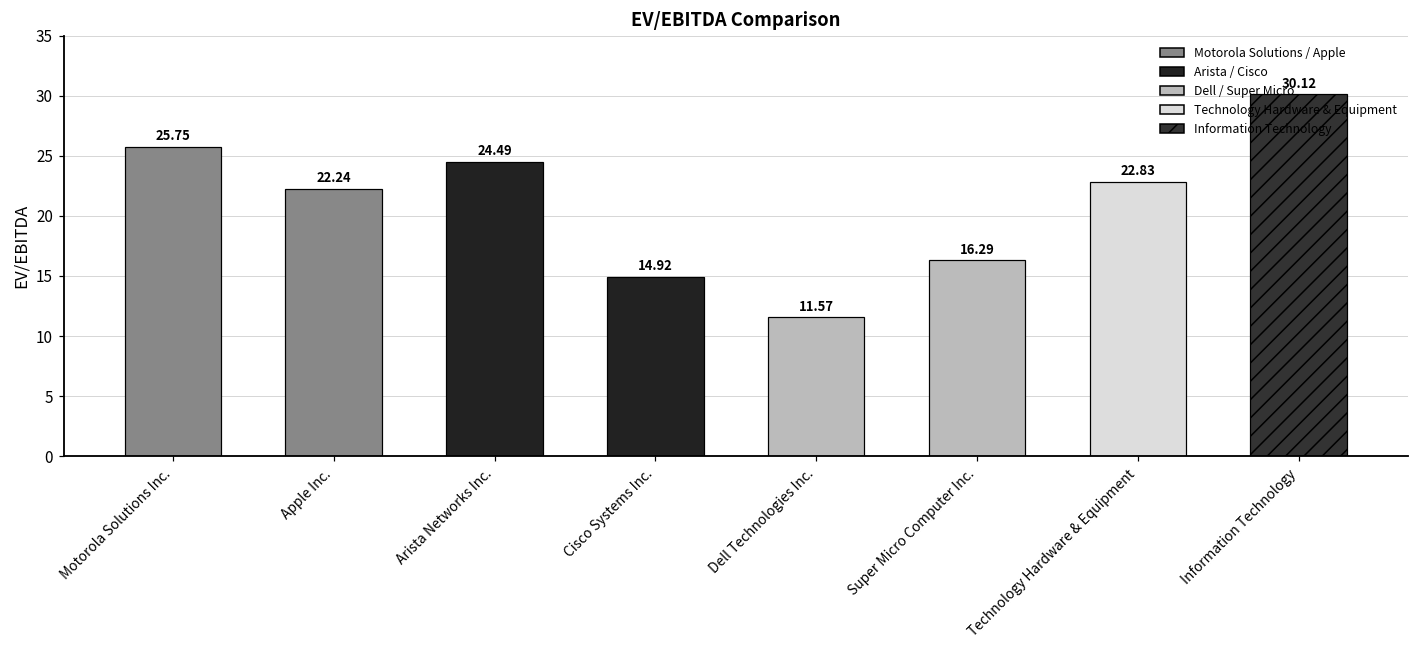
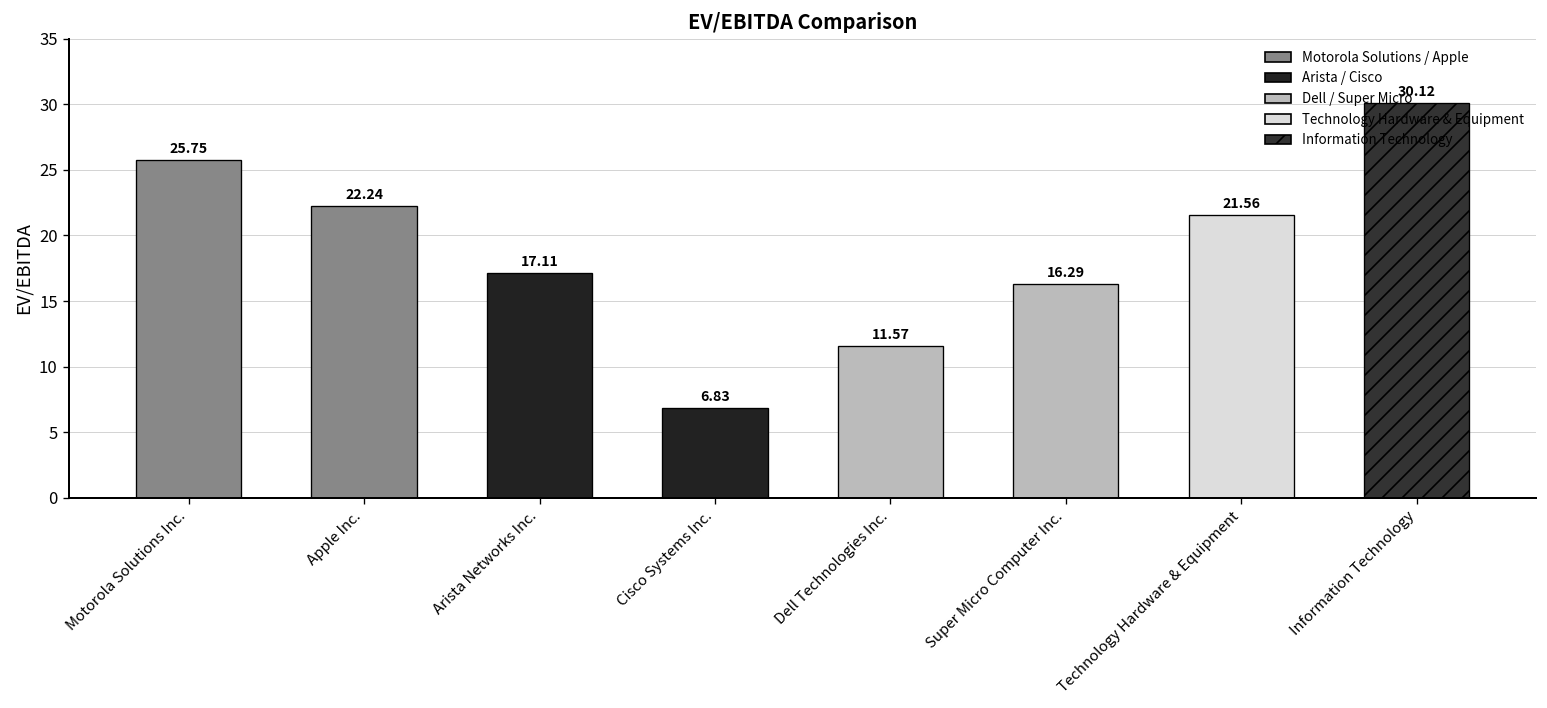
Arista Networks Inc.: 24.49 -> 17.11
Cisco Systems Inc.: 14.92 -> 6.83
Technology Hardware & Equipment: 22.83 -> 21.56
